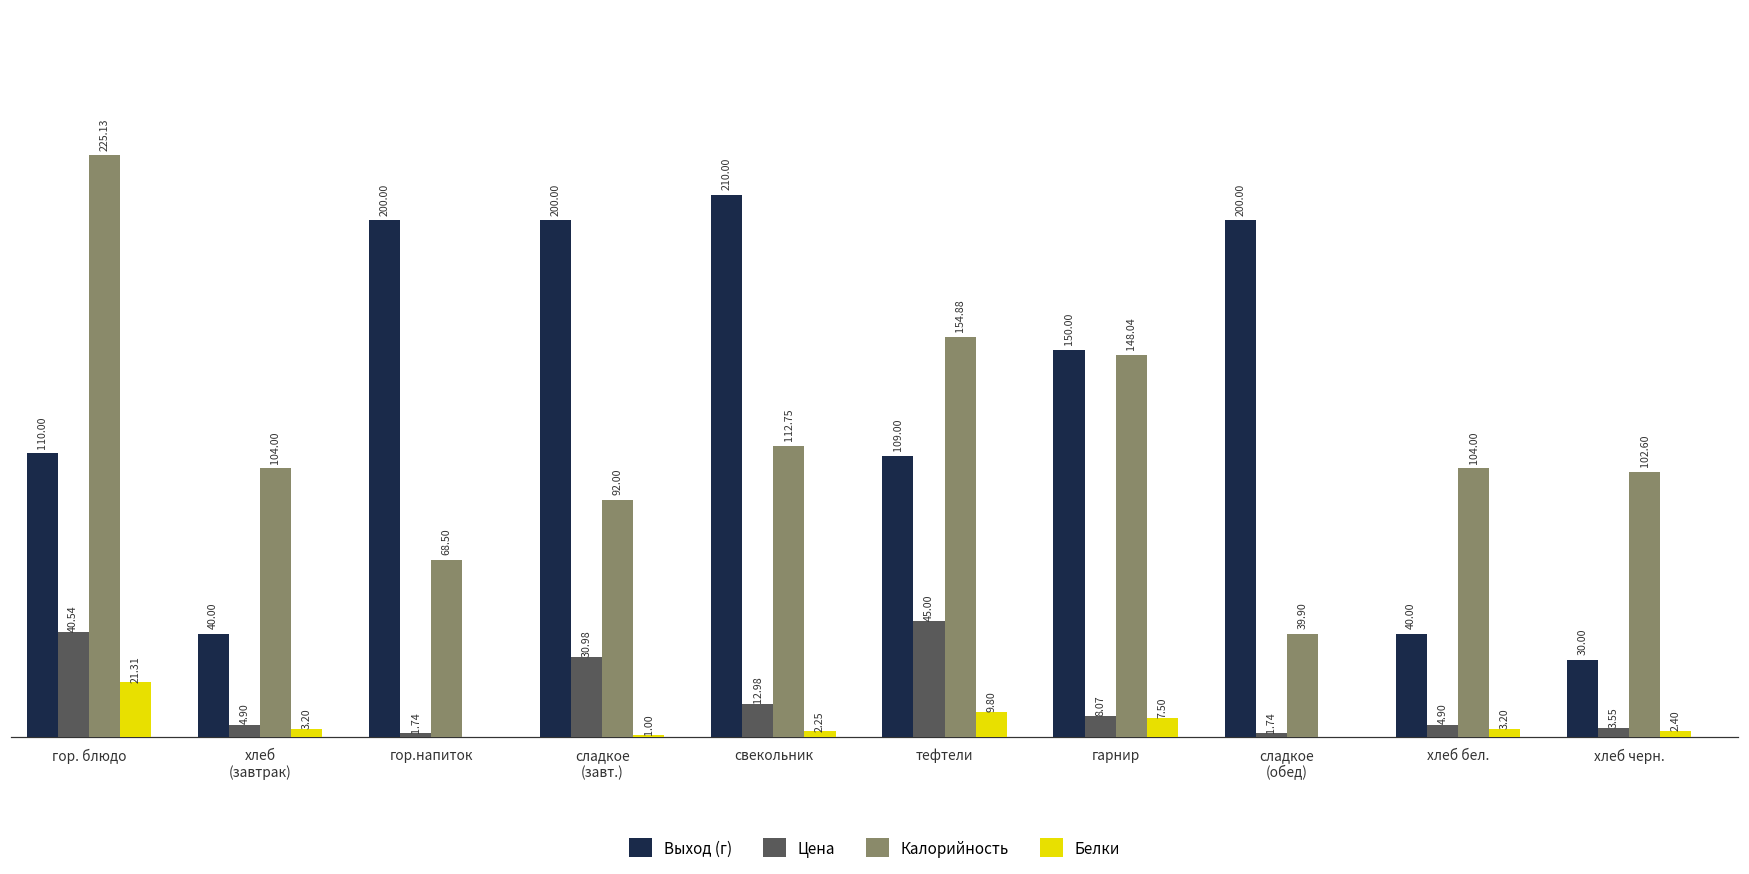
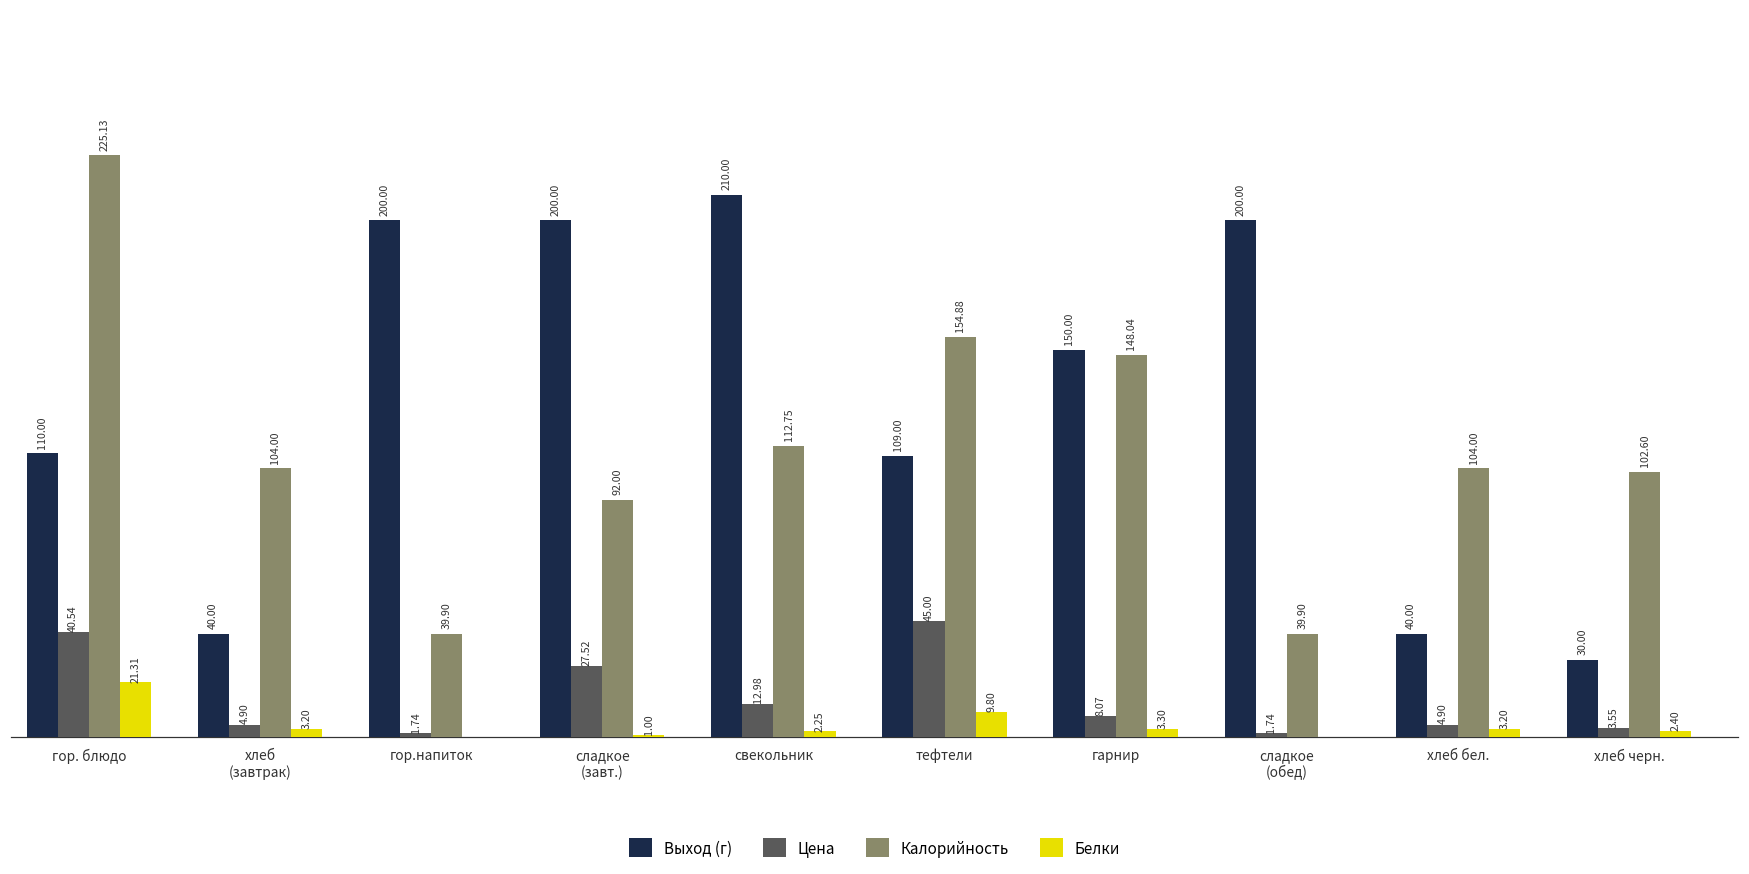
Калорийность, гор.напиток: 68.50 -> 39.90
Цена, сладкое (завт.): 30.98 -> 27.52
Белки, гарнир: 7.50 -> 3.30
